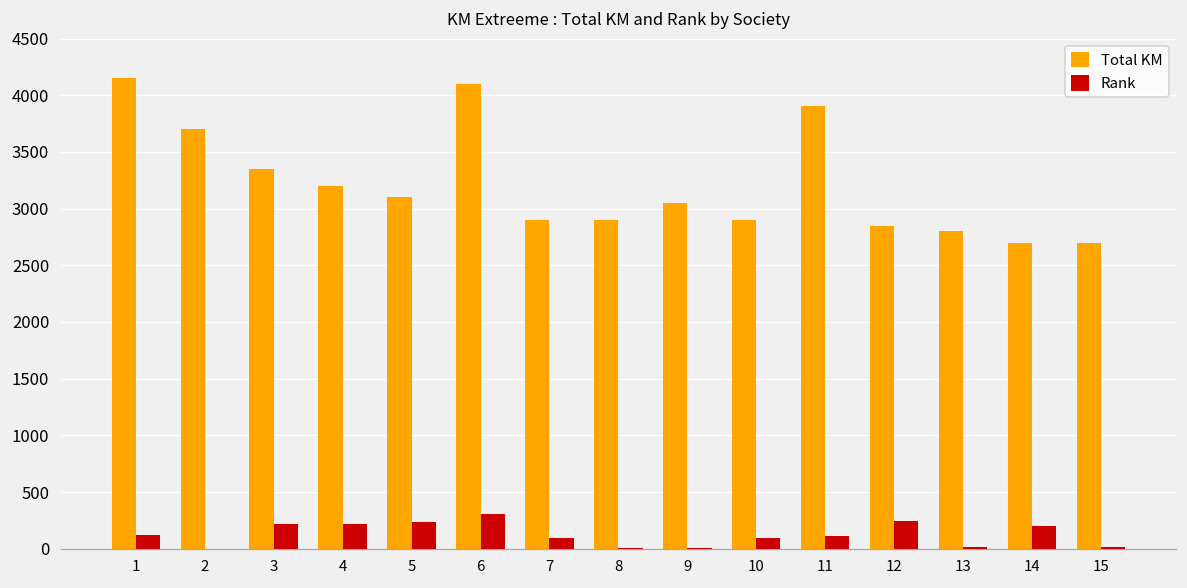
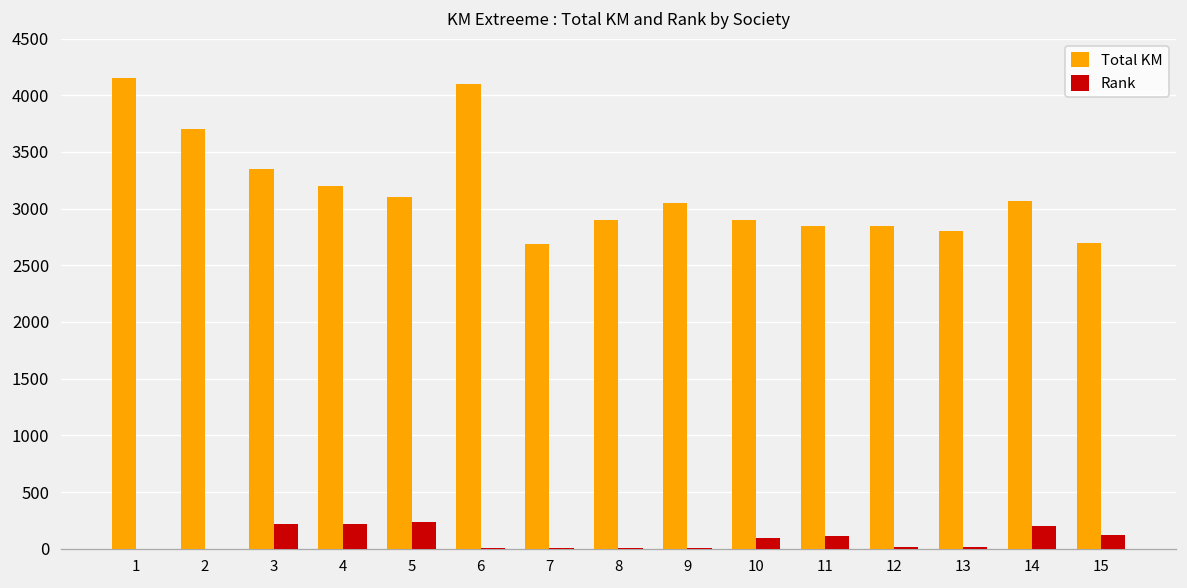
Rank, 1: 100 -> 0
Rank, 6: 300 -> 0
Total KM, 7: 2900 -> 2700
Rank, 7: 100 -> 0
Total KM, 11: 3900 -> 2900
Rank, 12: 200 -> 0
Total KM, 14: 2700 -> 3100
Rank, 15: 0 -> 100
